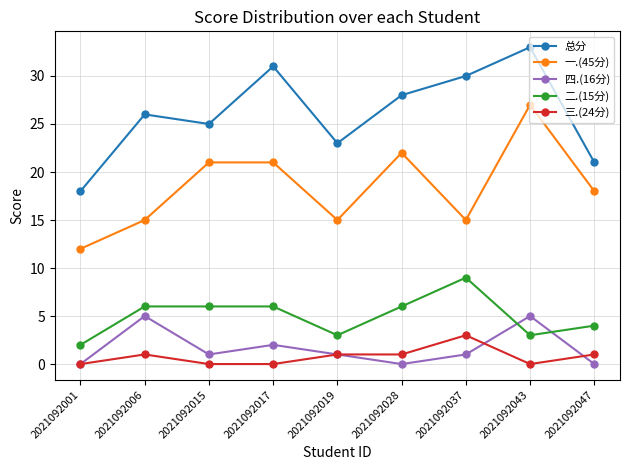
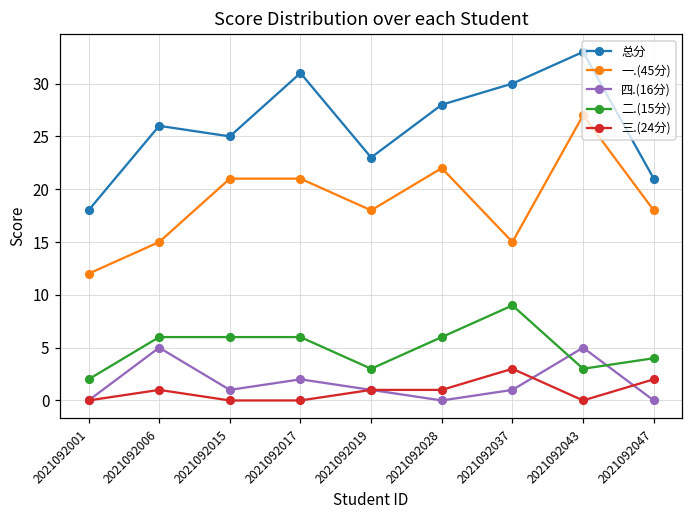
一.(45分), 2021092019: 15 -> 18
三.(24分), 2021092047: 1 -> 2
